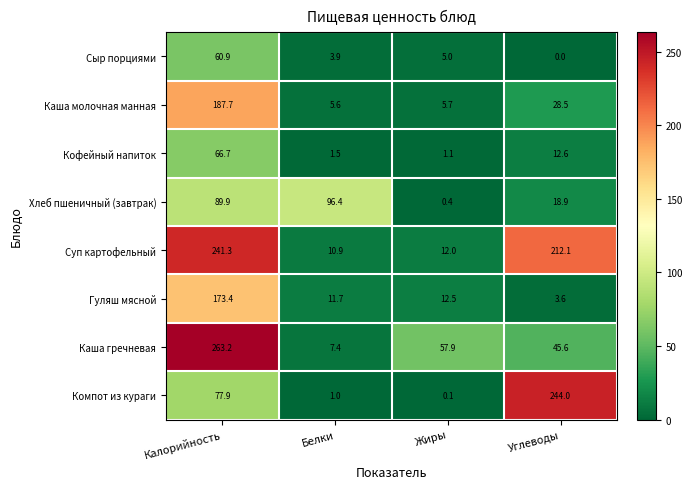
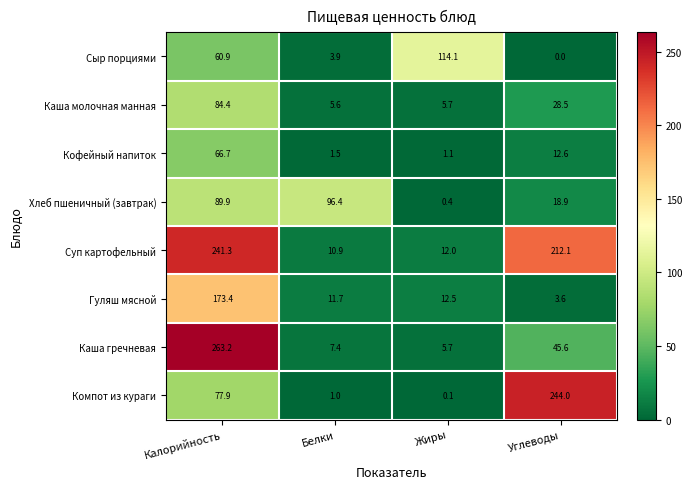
Сыр порциями, Жиры: 5.0 -> 114.1
Каша молочная манная, Калорийность: 187.7 -> 84.4
Каша гречневая, Жиры: 57.9 -> 5.7
